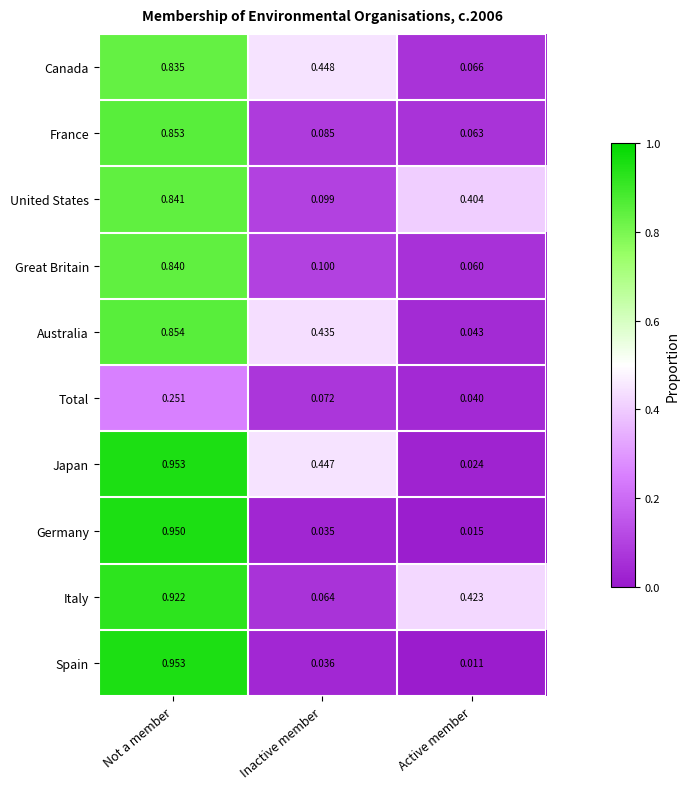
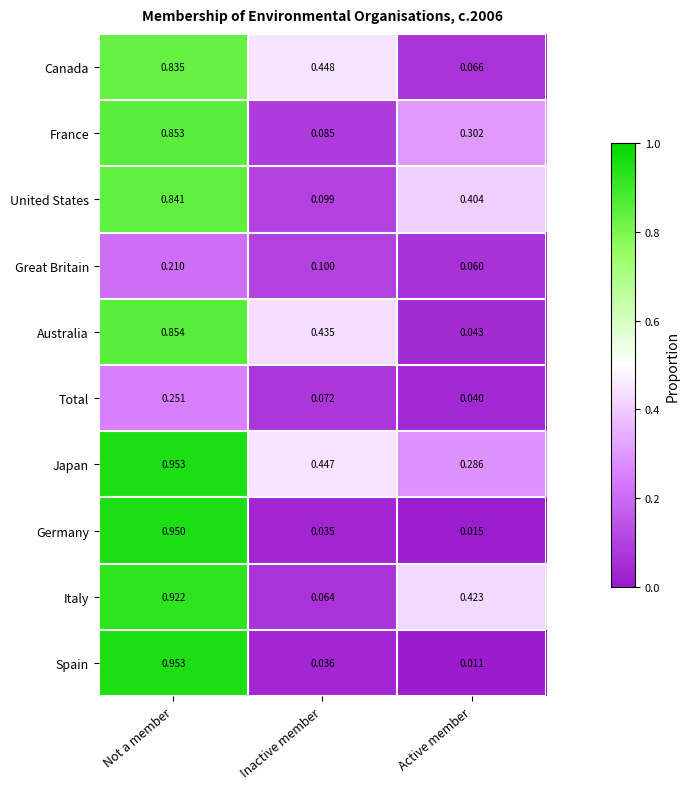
France, Active member: 0.063 -> 0.302
Great Britain, Not a member: 0.840 -> 0.210
Japan, Active member: 0.024 -> 0.286
